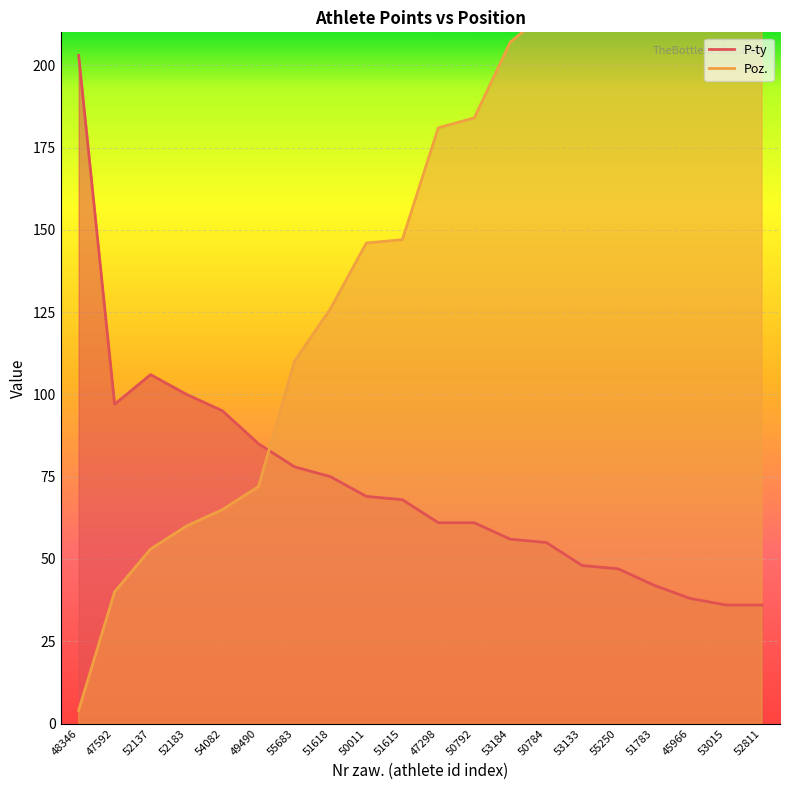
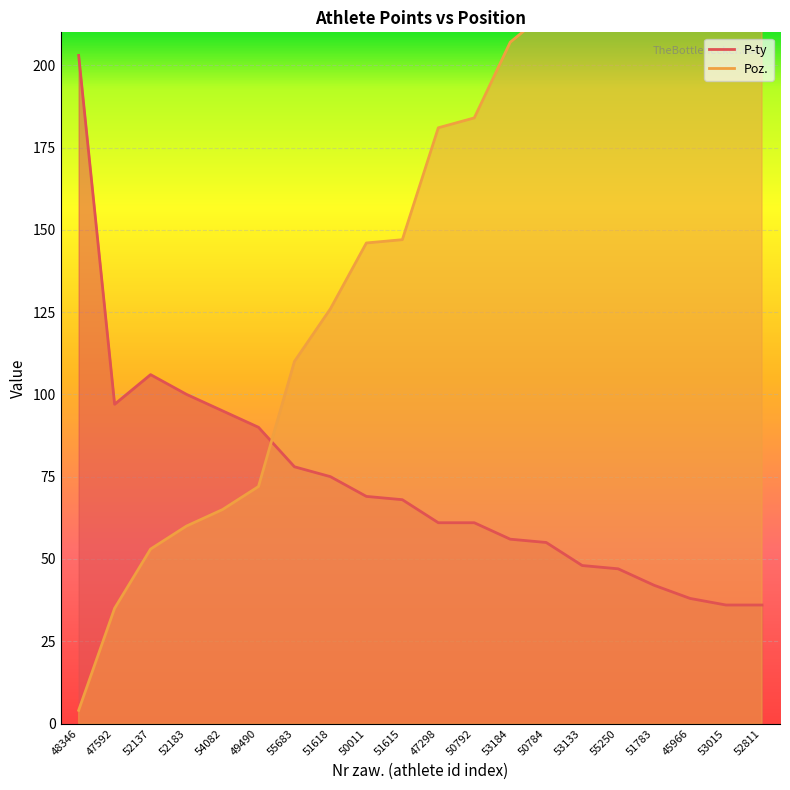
Poz., 47592: 40 -> 35
P-ty, 49490: 85 -> 90
